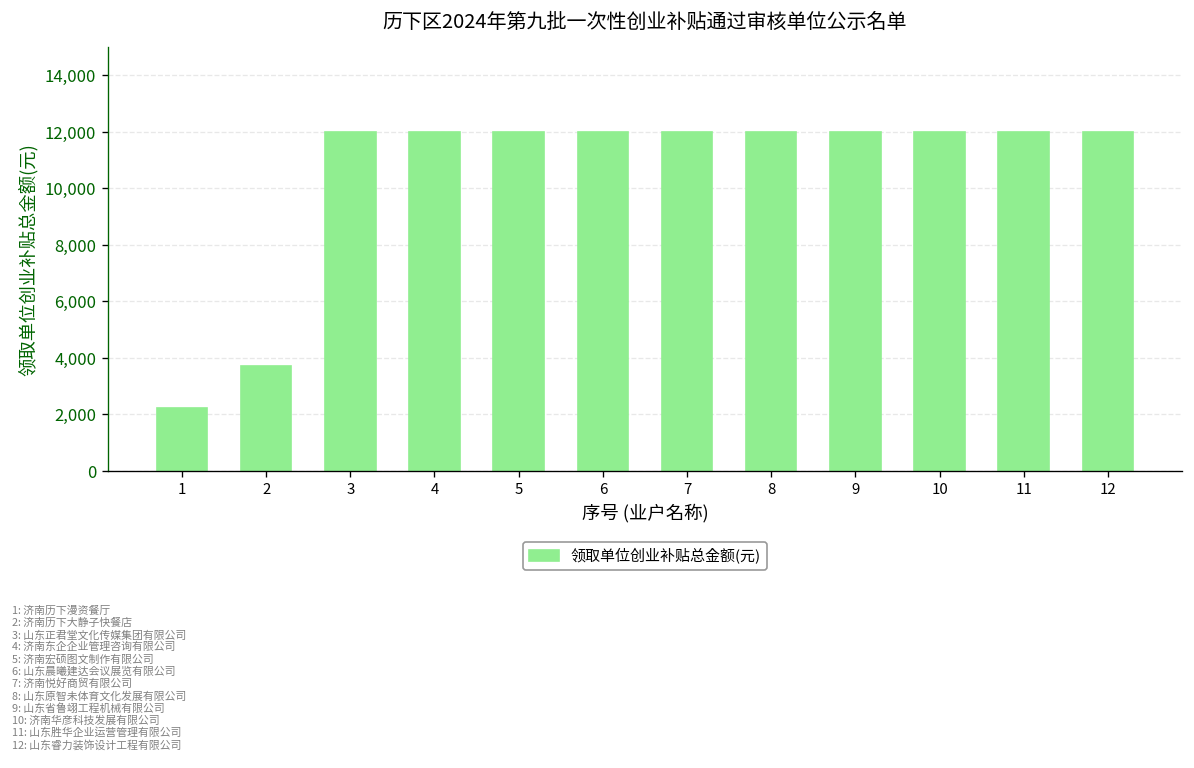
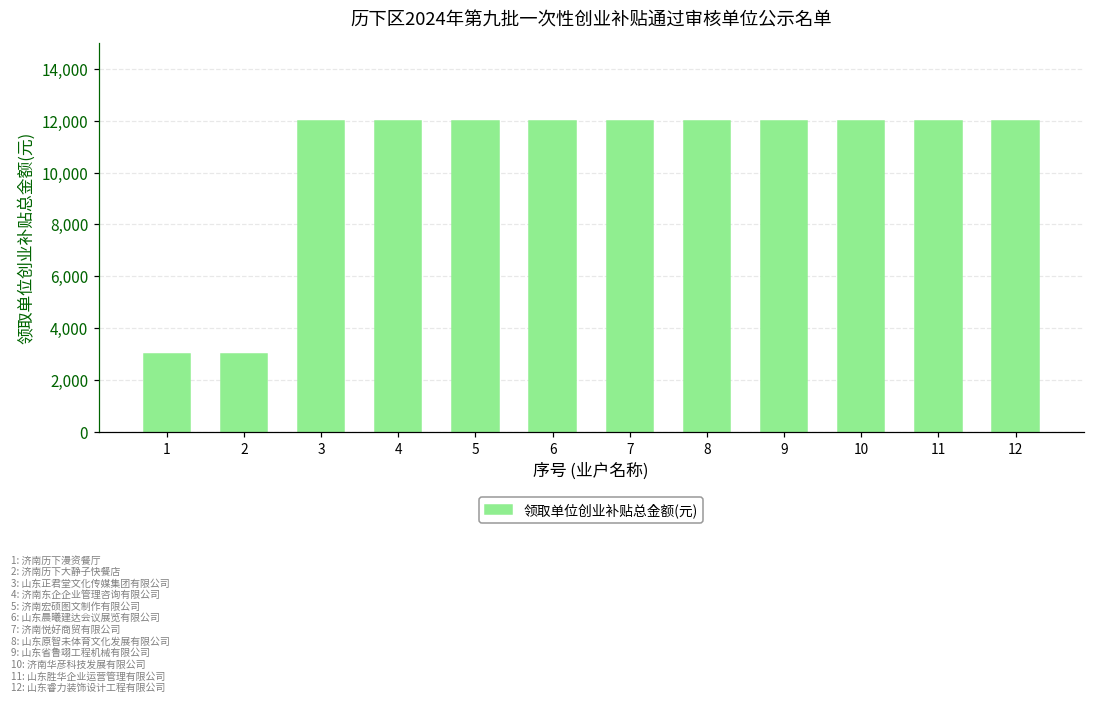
1: 2,200 -> 3,000
2: 3,700 -> 3,000
